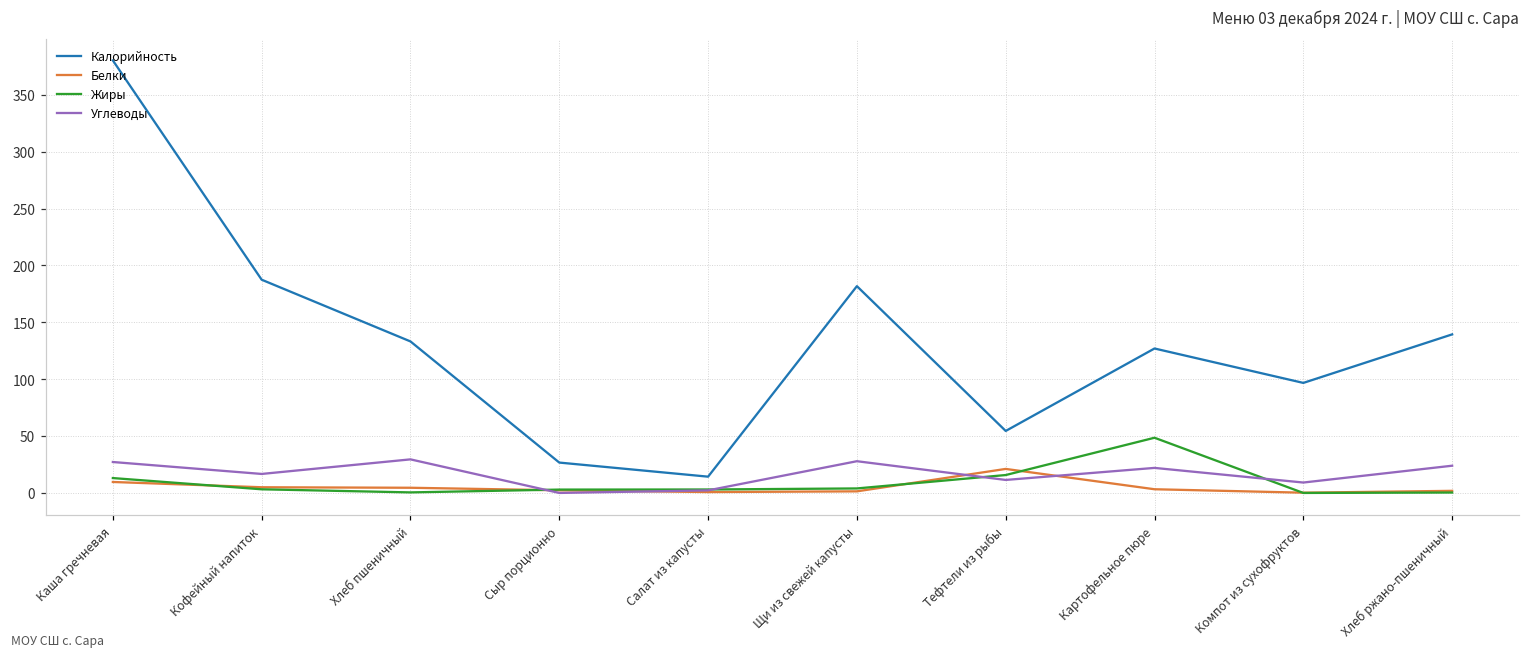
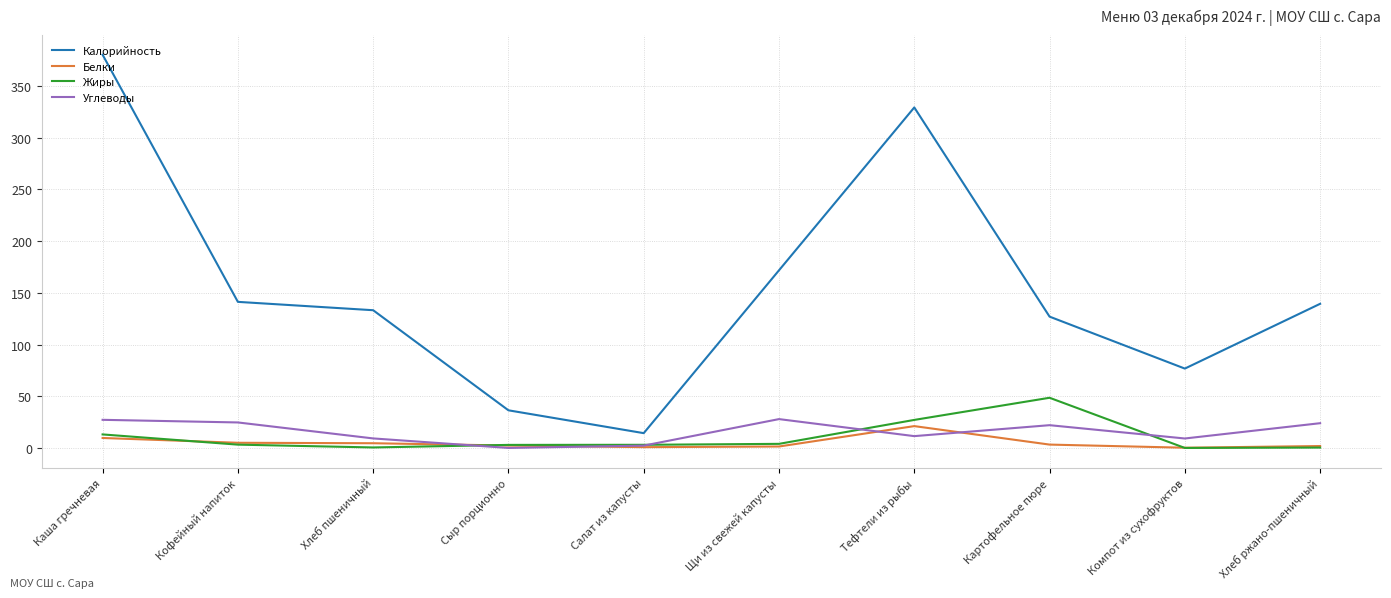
Калорийность, Кофейный напиток: 187 -> 141
Углеводы, Кофейный напиток: 17 -> 25
Углеводы, Хлеб пшеничный: 30 -> 9
Калорийность, Сыр порционно: 27 -> 36
Калорийность, Щи из свежей капусты: 182 -> 172
Калорийность, Тефтели из рыбы: 55 -> 329
Жиры, Тефтели из рыбы: 16 -> 27
Калорийность, Компот из сухофруктов: 97 -> 77
